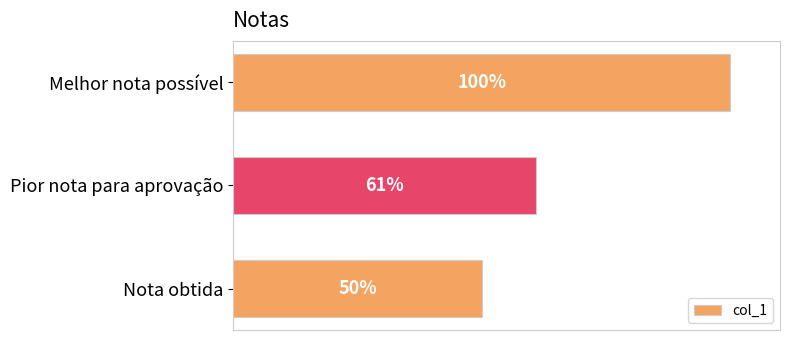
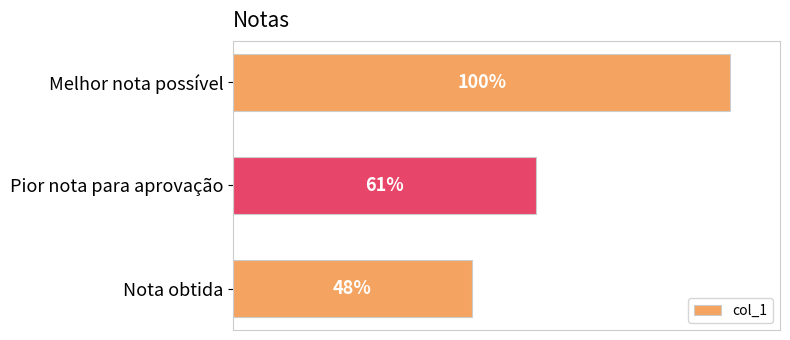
Nota obtida: 50% -> 48%
